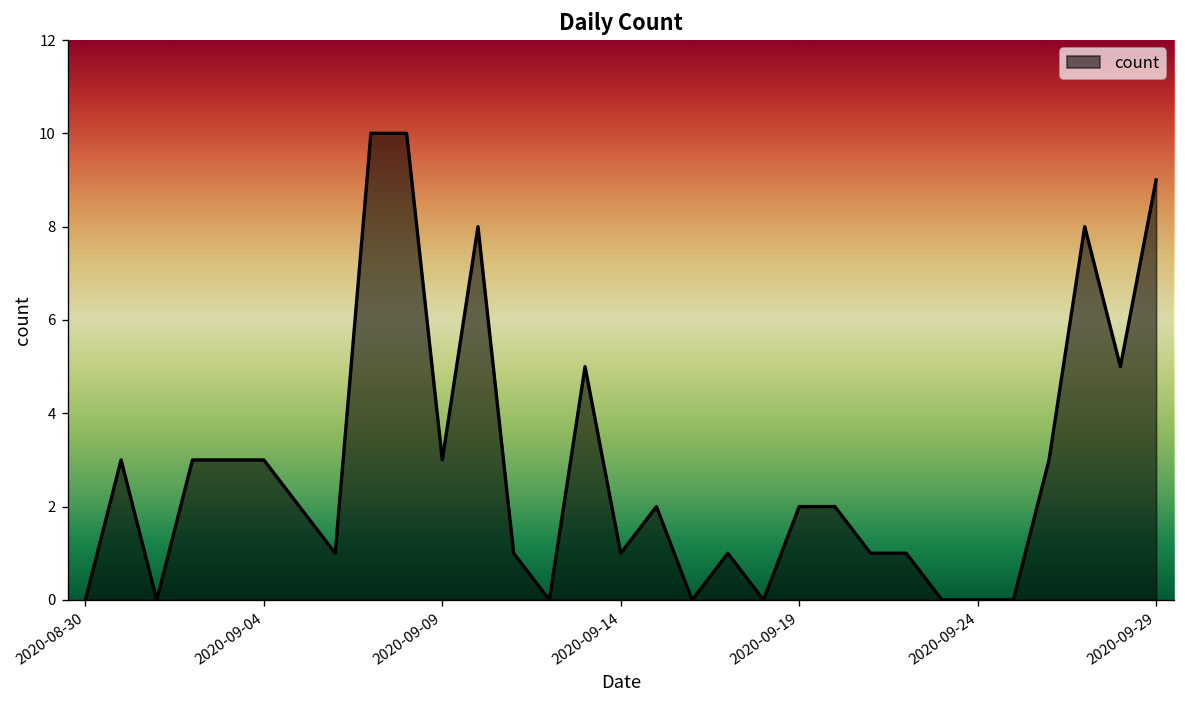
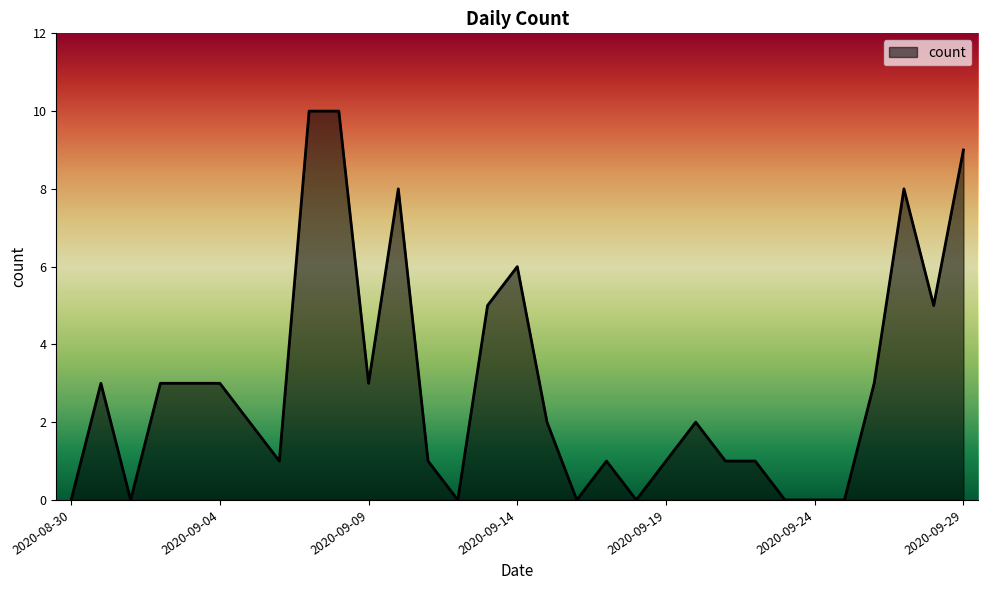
2020-09-14: 1 -> 6
2020-09-19: 2 -> 1
